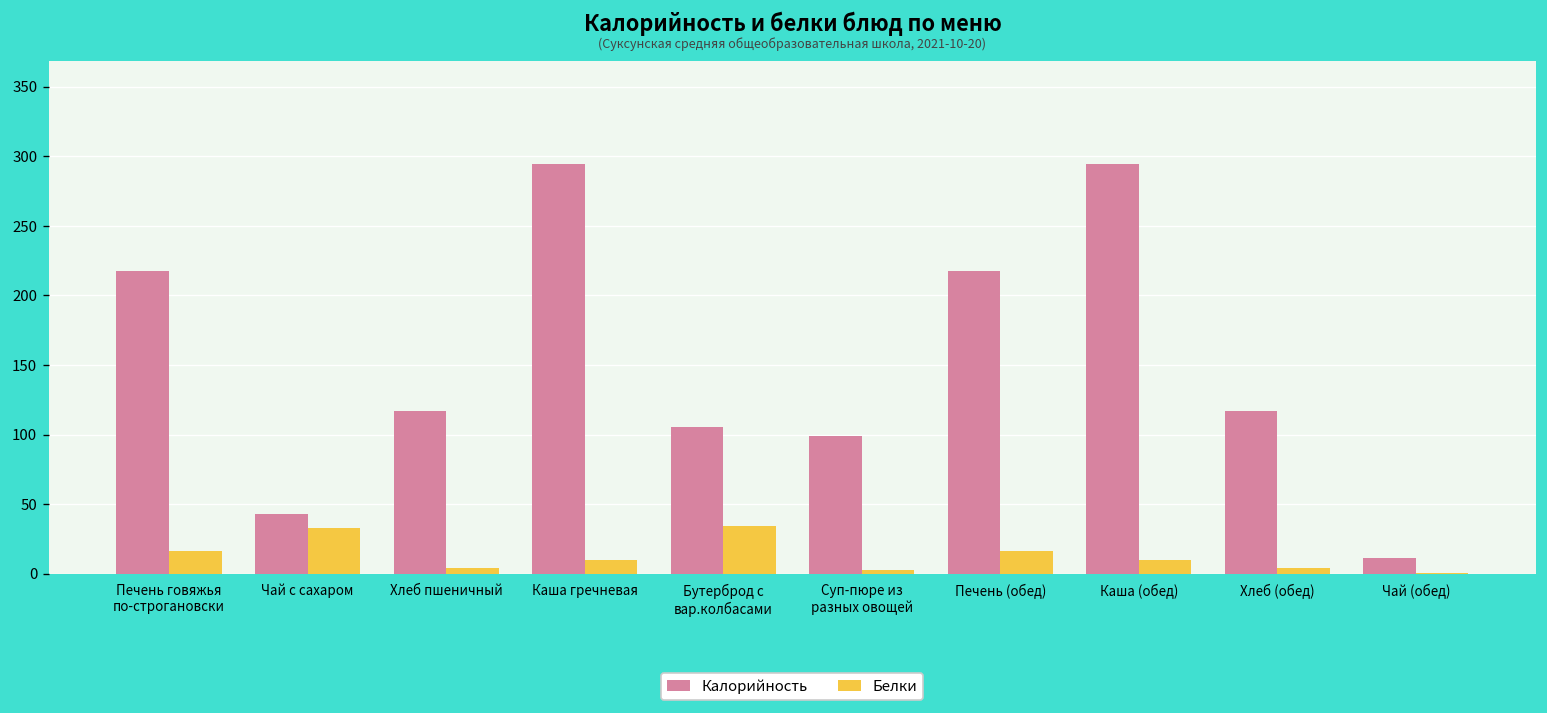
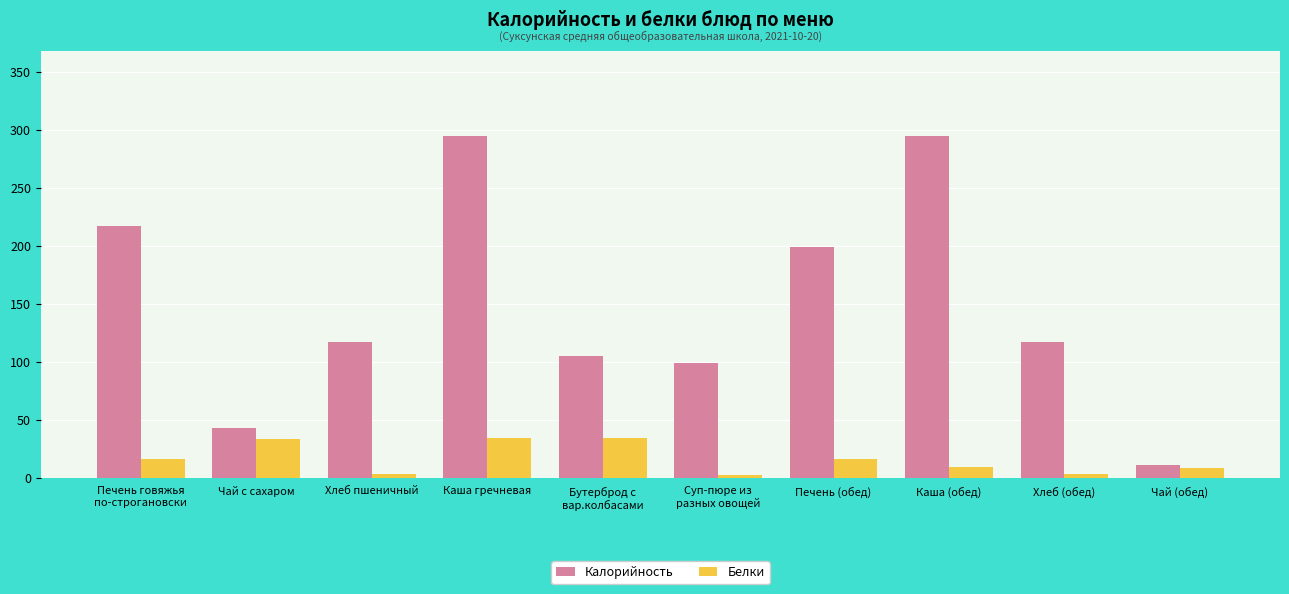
Белки, Каша гречневая: 10 -> 35
Калорийность, Печень (обед): 217 -> 199
Белки, Чай (обед): 0 -> 8
